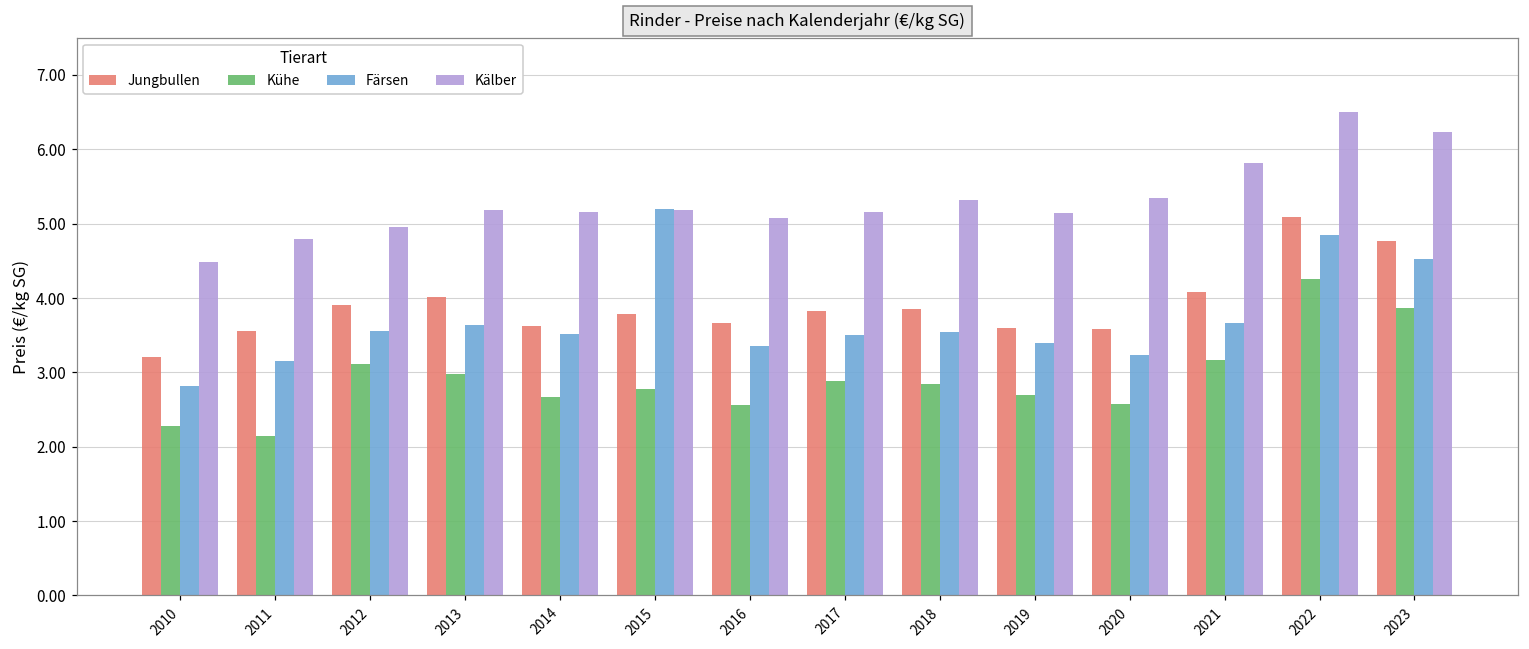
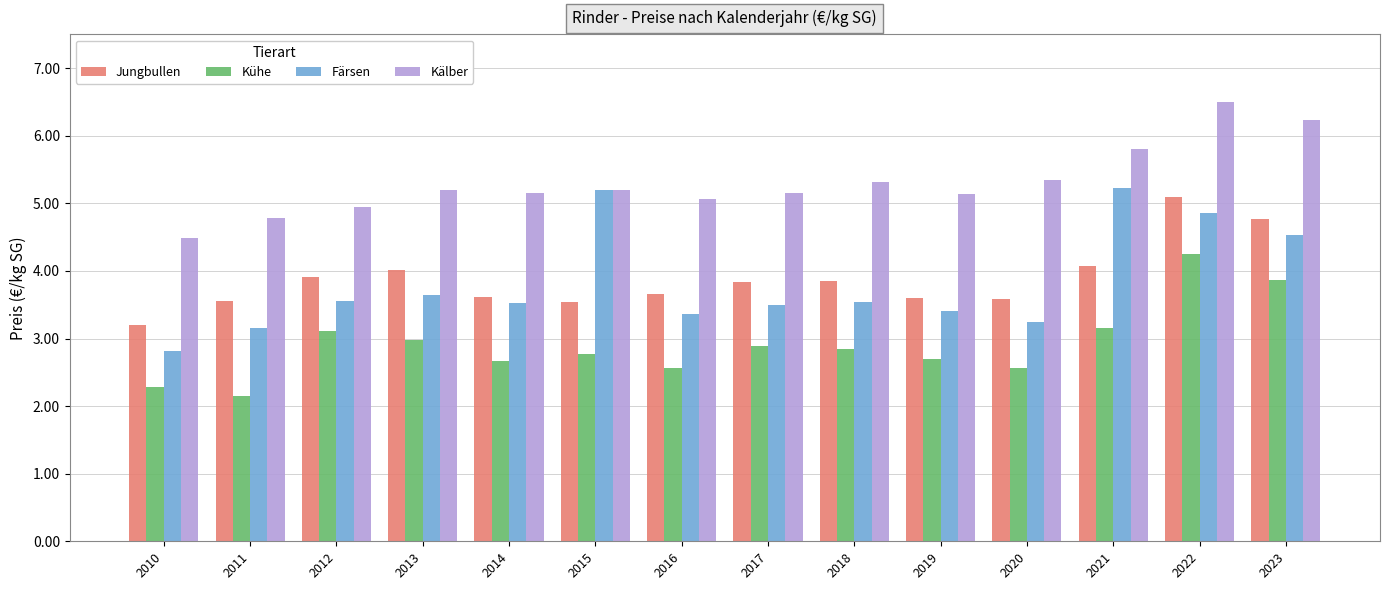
Jungbullen, 2015: 3.8 -> 3.5
Färsen, 2021: 3.7 -> 5.2
